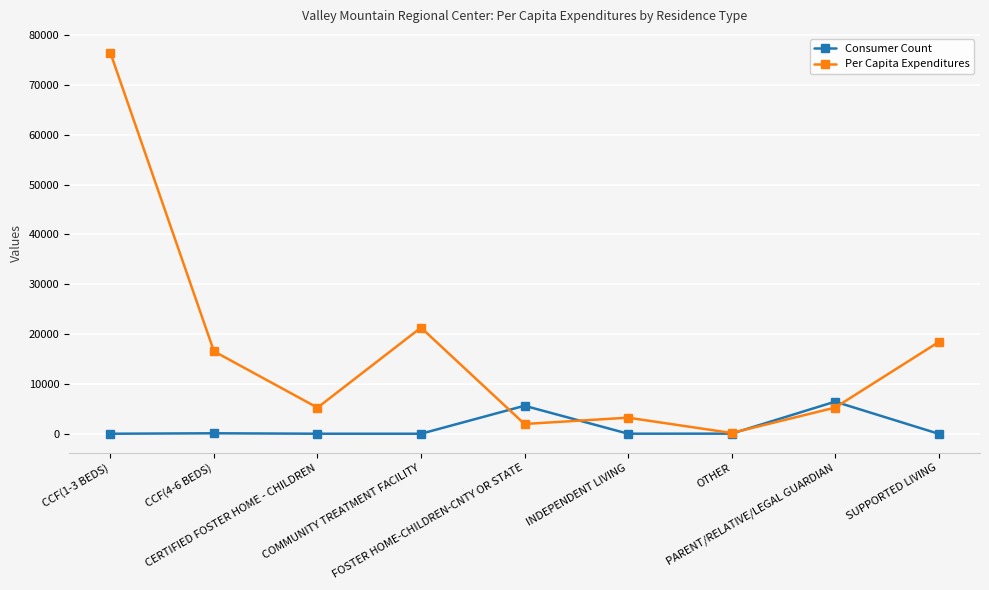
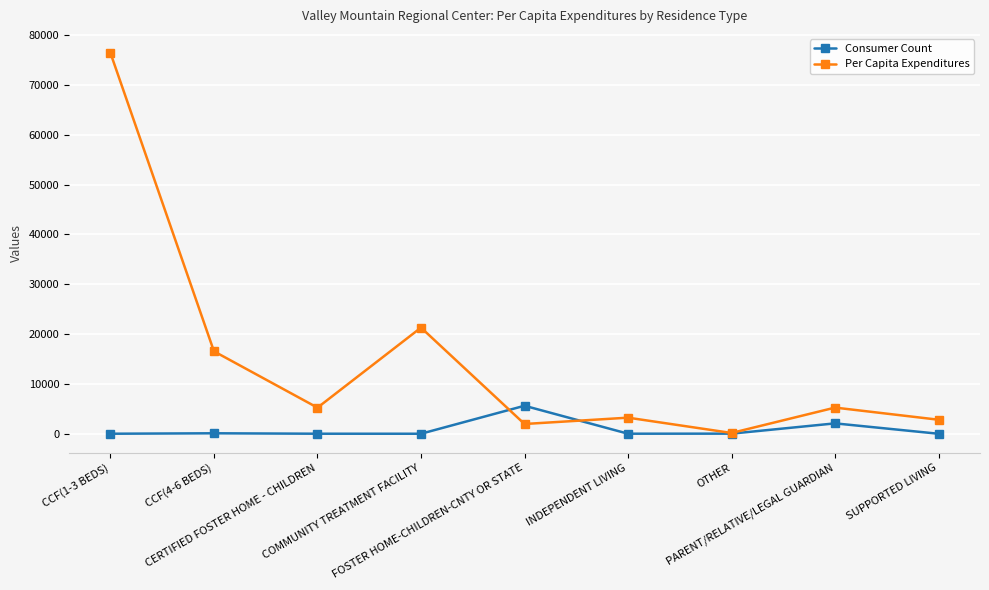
Consumer Count, PARENT/RELATIVE/LEGAL GUARDIAN: 6000 -> 2000
Per Capita Expenditures, SUPPORTED LIVING: 18000 -> 3000
